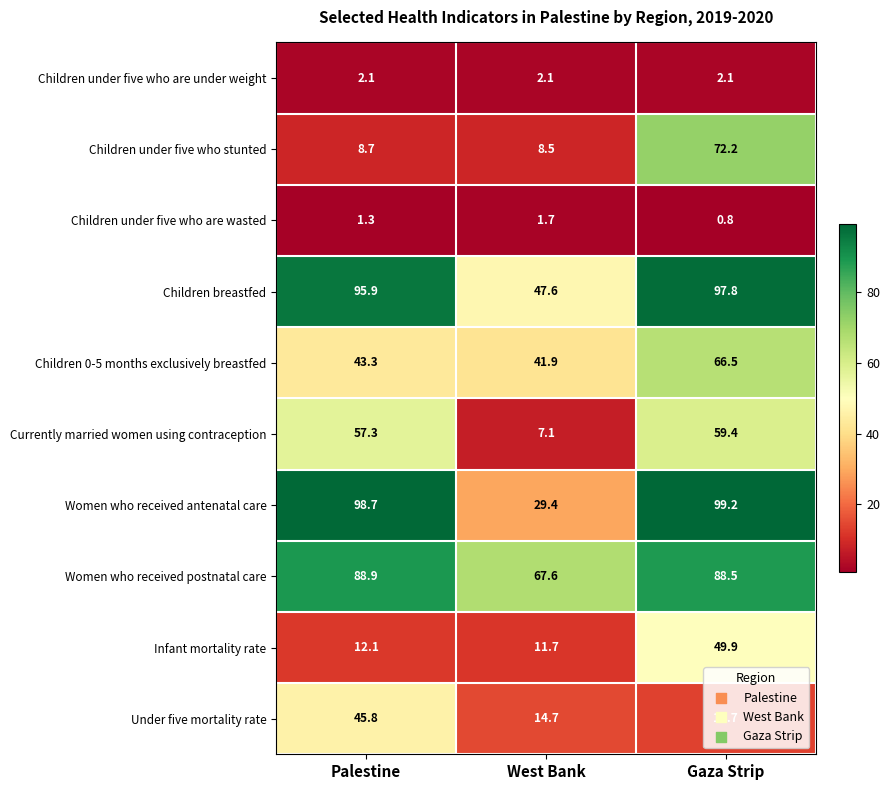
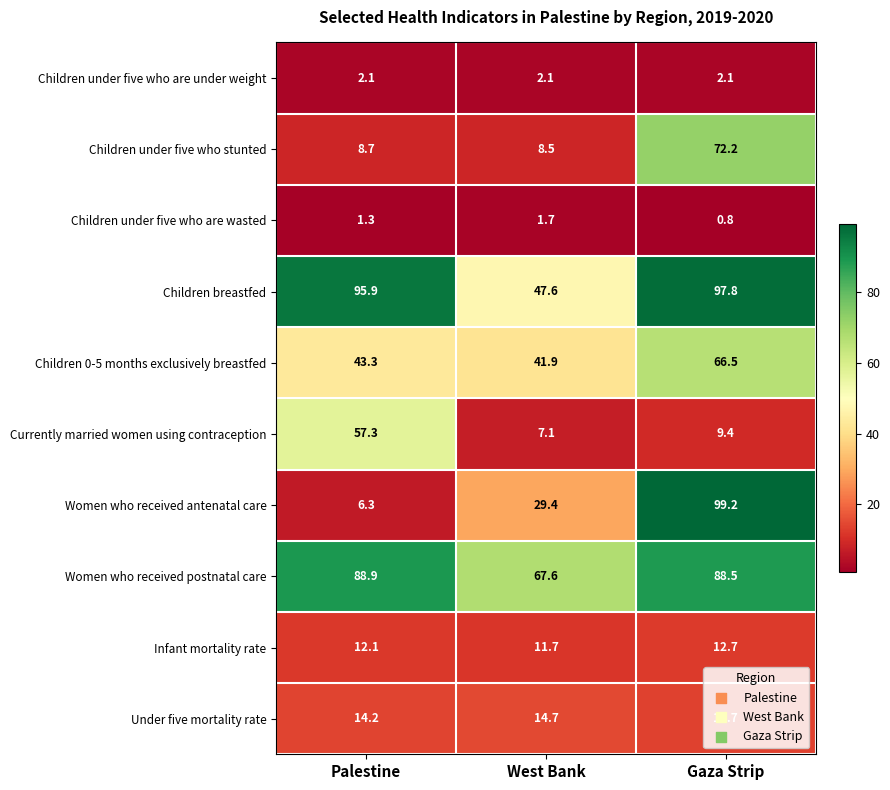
Currently married women using contraception, Gaza Strip: 59.4 -> 9.4
Women who received antenatal care, Palestine: 98.7 -> 6.3
Infant mortality rate, Gaza Strip: 49.9 -> 12.7
Under five mortality rate, Palestine: 45.8 -> 14.2
